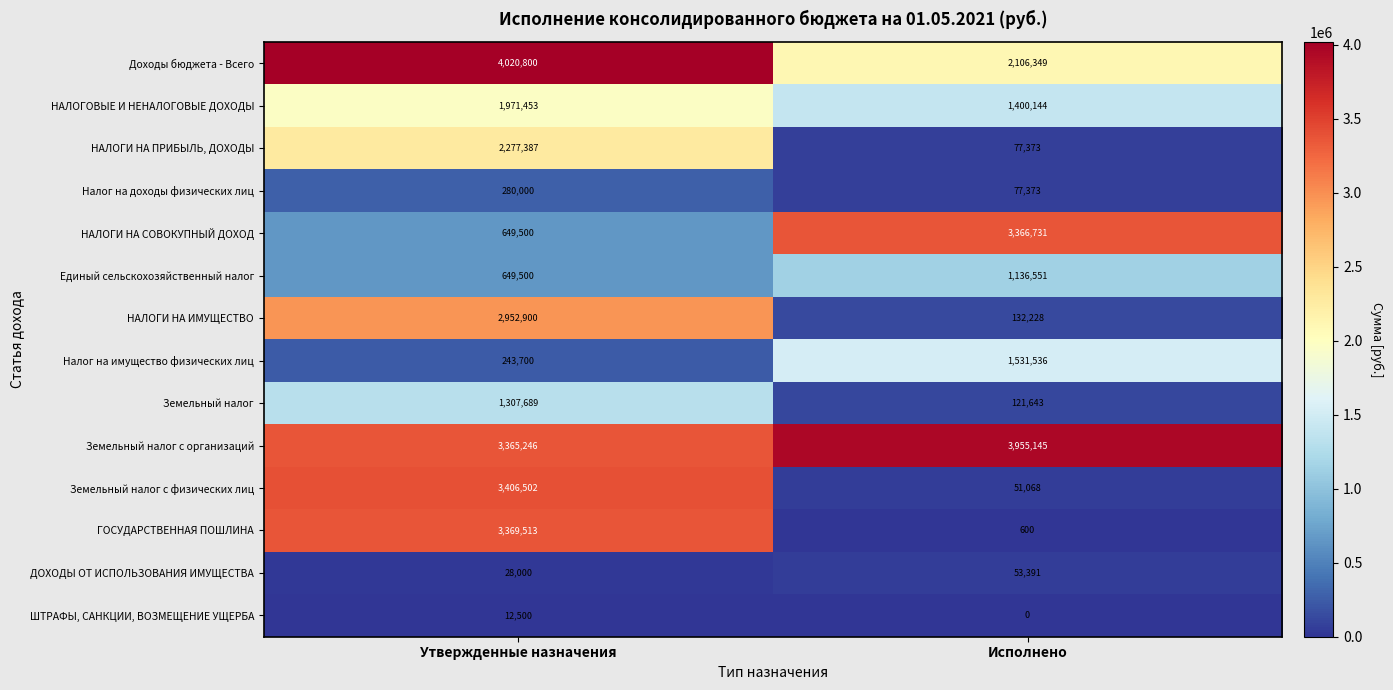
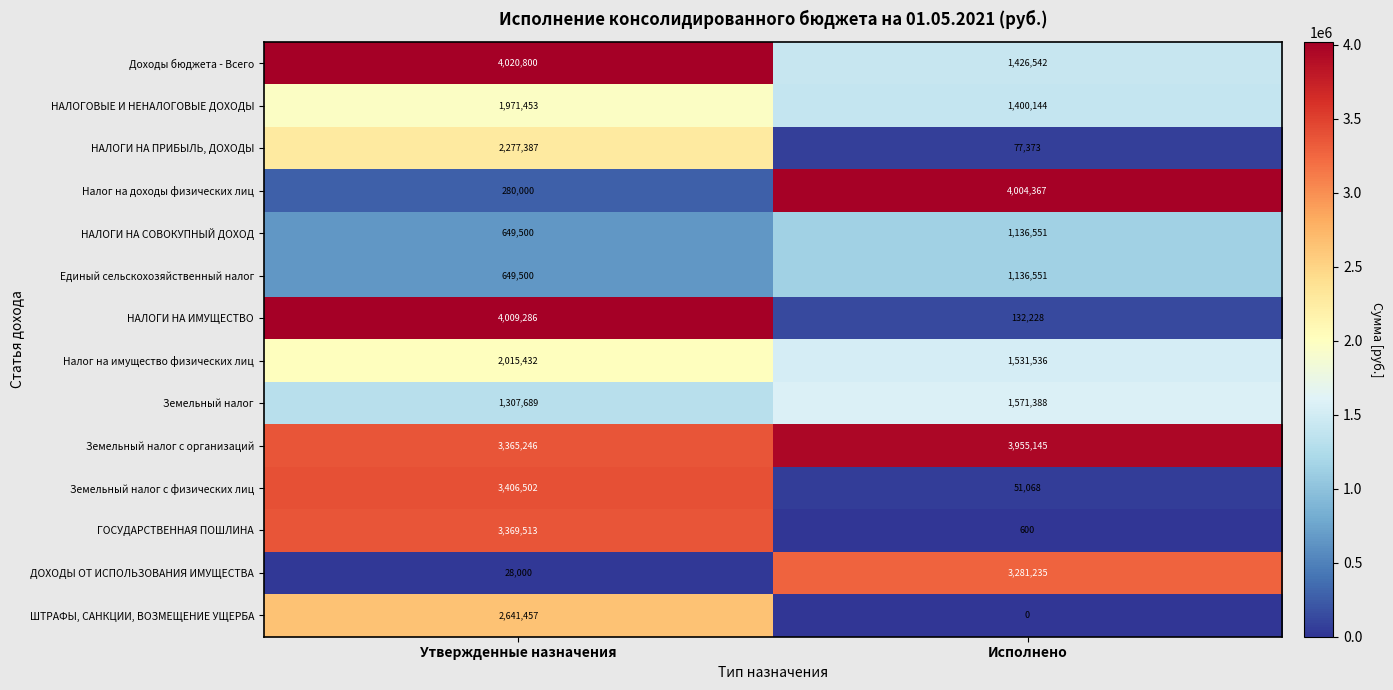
Доходы бюджета - Всего, Исполнено: 2,106,349 -> 1,426,542
Налог на доходы физических лиц, Исполнено: 77,373 -> 4,004,367
НАЛОГИ НА СОВОКУПНЫЙ ДОХОД, Исполнено: 3,366,731 -> 1,136,551
НАЛОГИ НА ИМУЩЕСТВО, Утвержденные назначения: 2,952,900 -> 4,009,286
Налог на имущество физических лиц, Утвержденные назначения: 243,700 -> 2,015,432
Земельный налог, Исполнено: 121,643 -> 1,571,388
ДОХОДЫ ОТ ИСПОЛЬЗОВАНИЯ ИМУЩЕСТВА, Исполнено: 53,391 -> 3,281,235
ШТРАФЫ, САНКЦИИ, ВОЗМЕЩЕНИЕ УЩЕРБА, Утвержденные назначения: 12,500 -> 2,641,457
